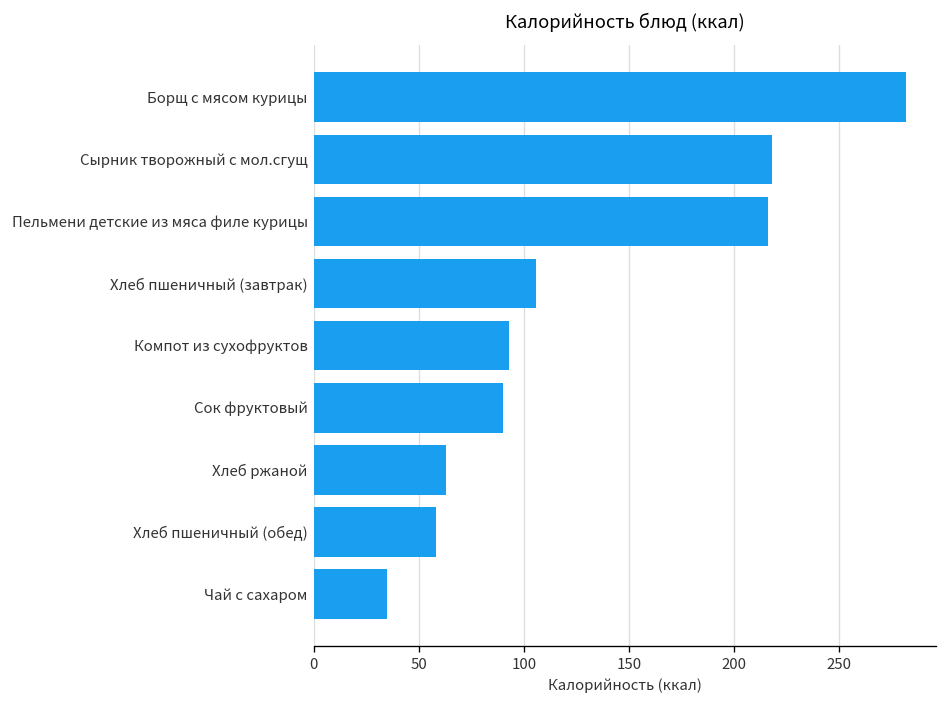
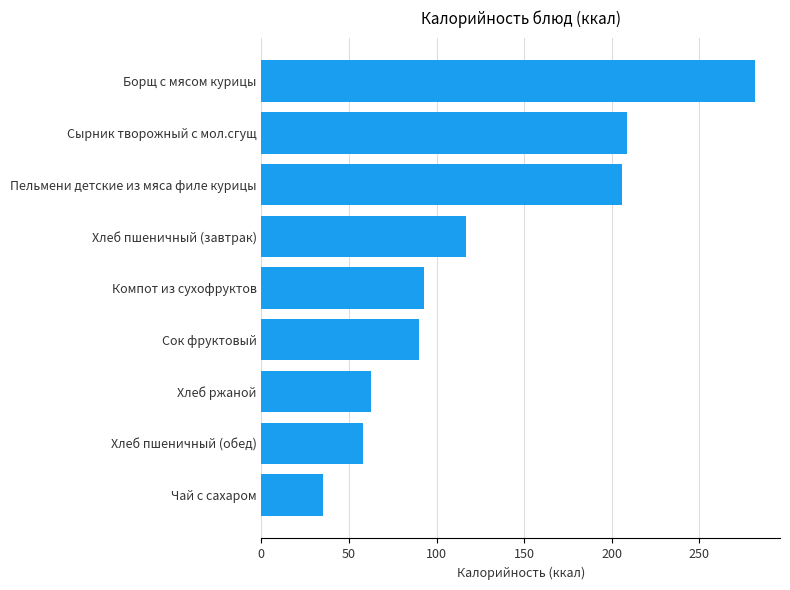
Сырник творожный с мол.сгущ: 218 -> 209
Пельмени детские из мяса филе курицы: 216 -> 206
Хлеб пшеничный (завтрак): 106 -> 117
